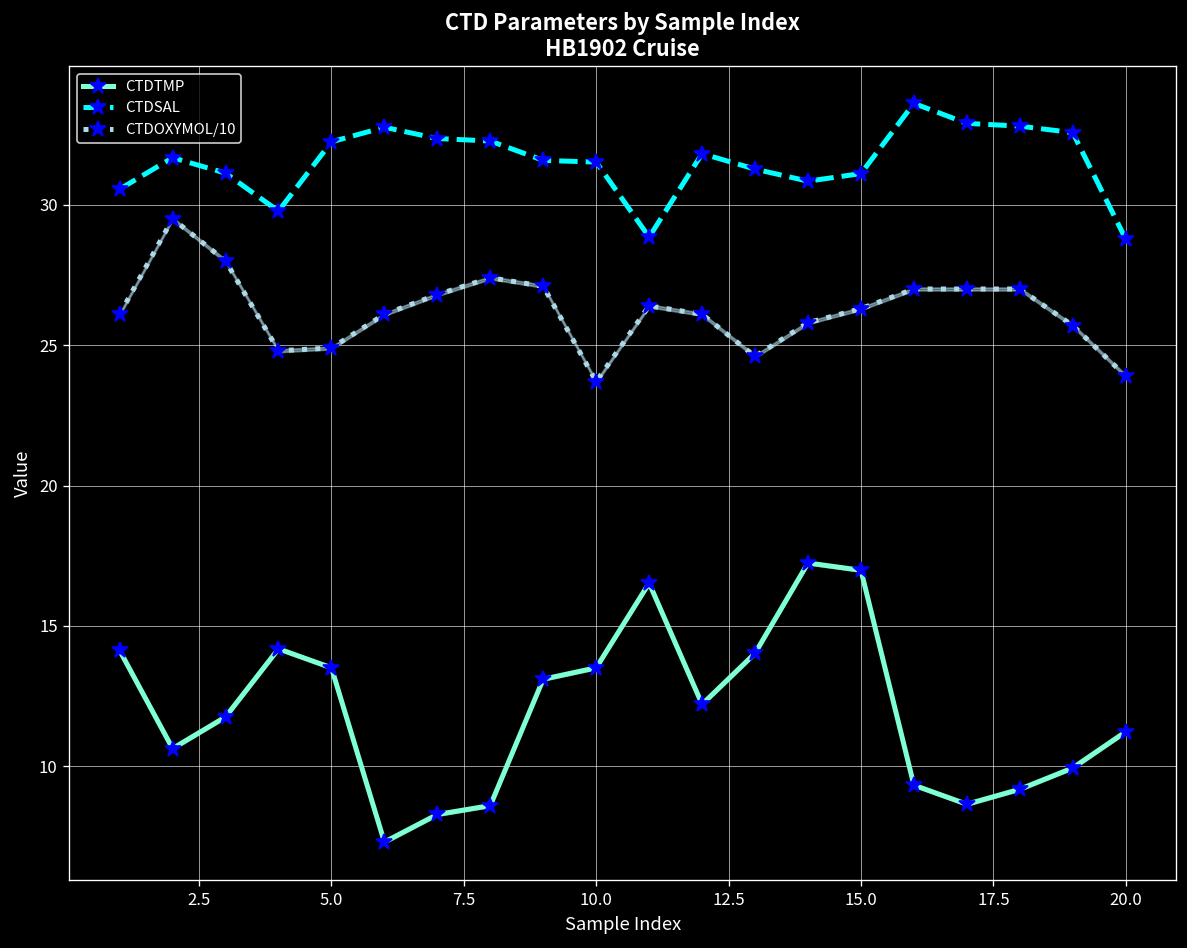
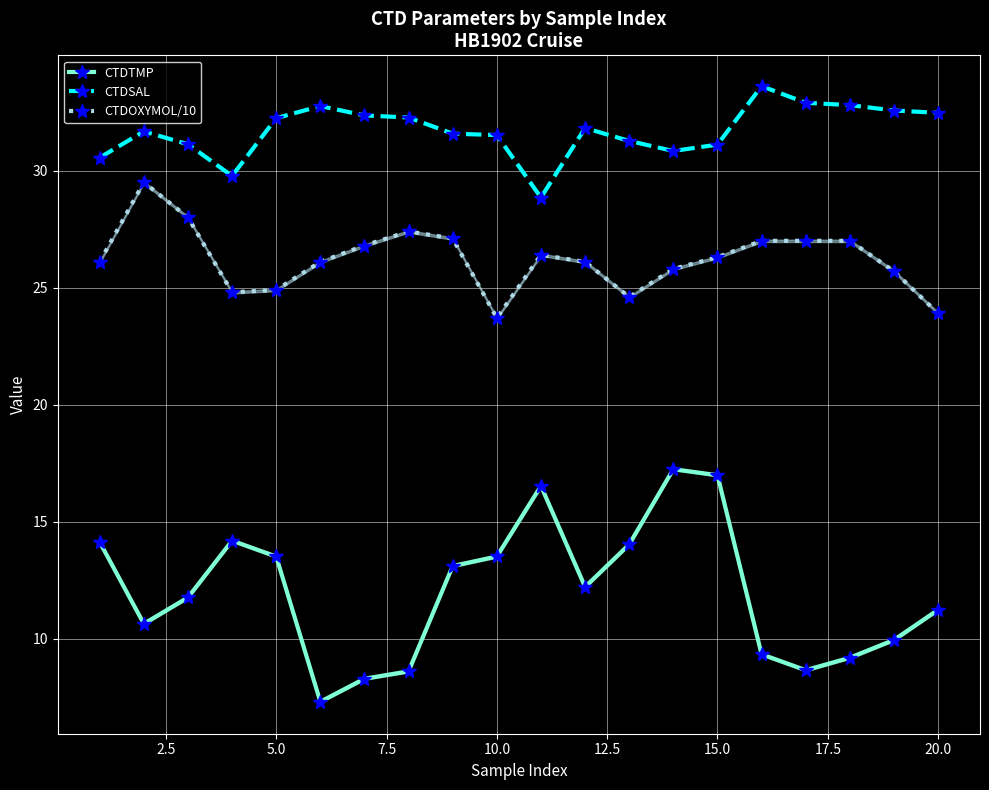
CTDSAL, 20.0: 28.8 -> 32.5
